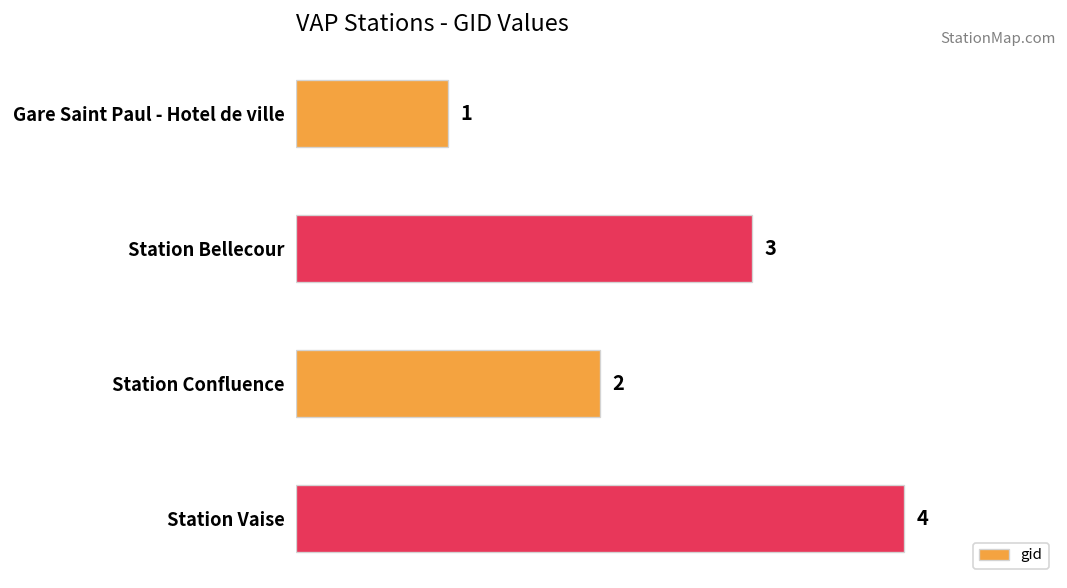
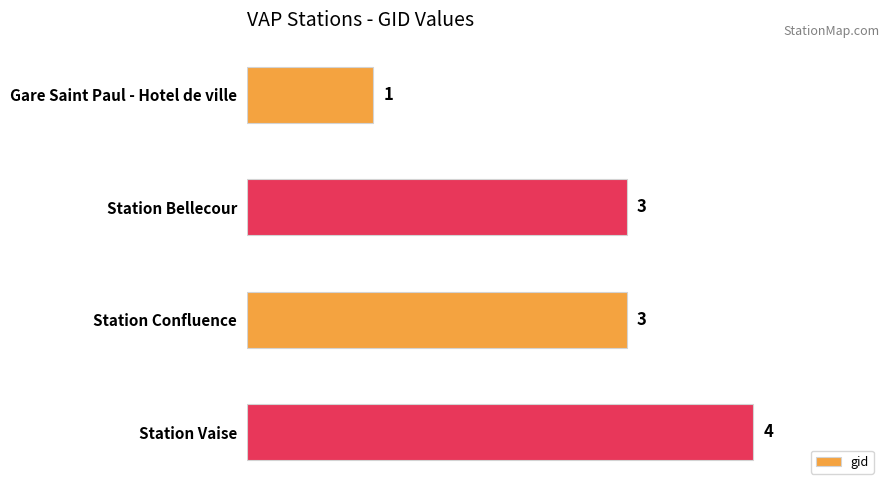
Station Confluence: 2 -> 3
